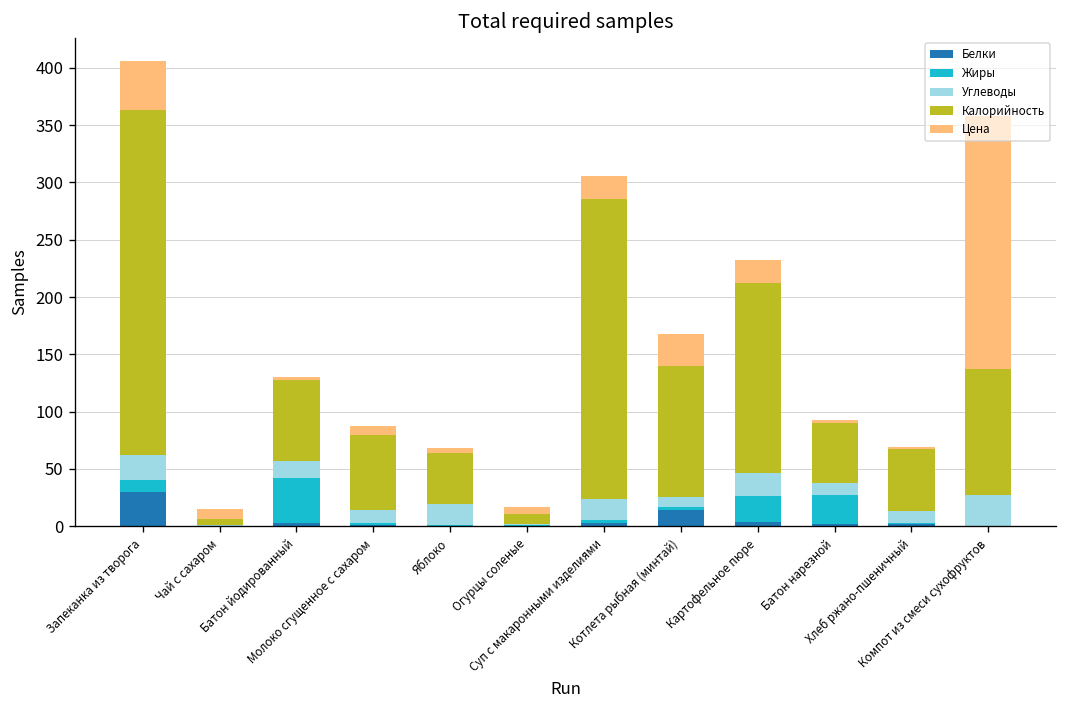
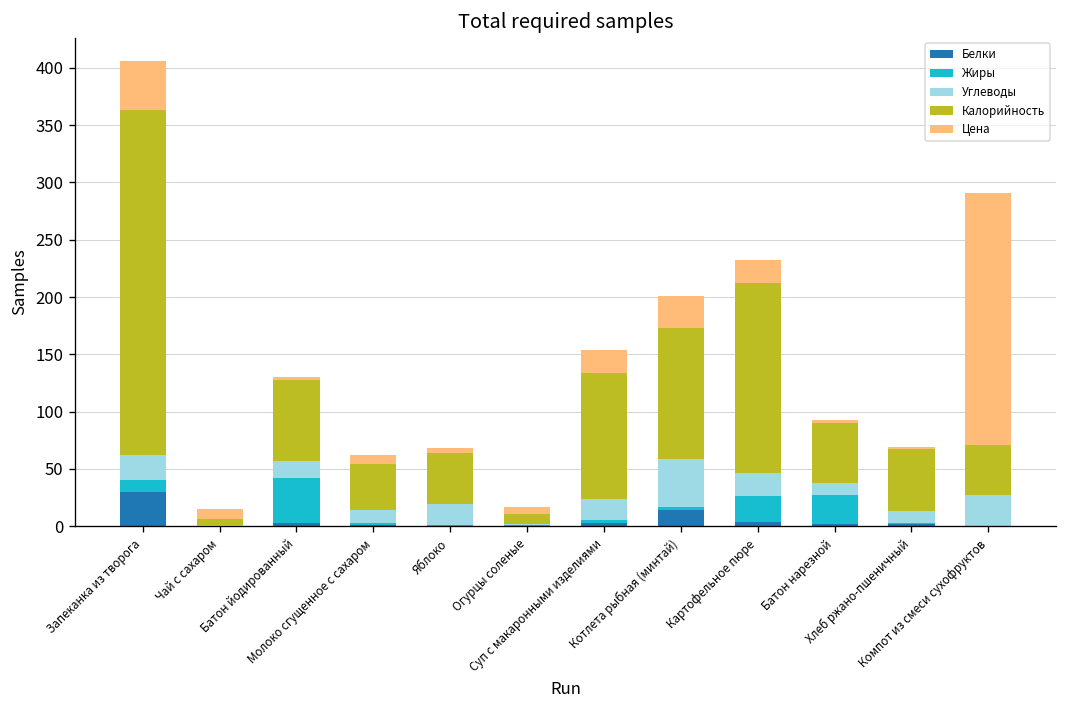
Калорийность, Молоко сгущенное с сахаром: 70 -> 40
Калорийность, Суп с макаронными изделиями: 260 -> 110
Углеводы, Котлета рыбная (минтай): 10 -> 40
Калорийность, Компот из смеси сухофруктов: 110 -> 40
